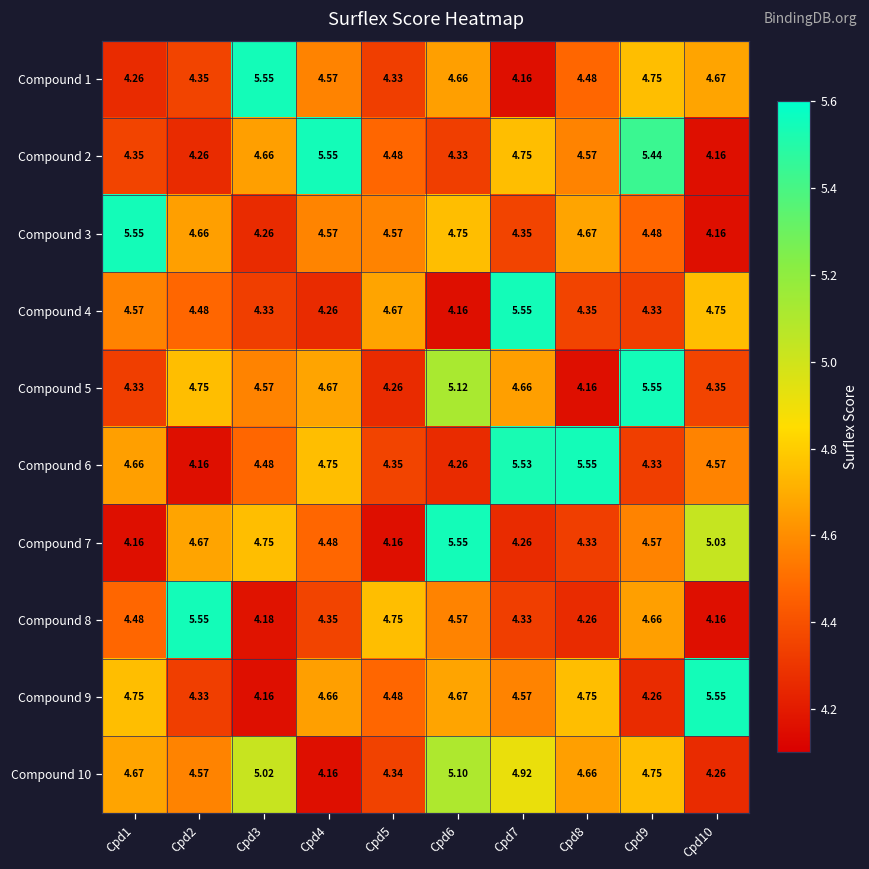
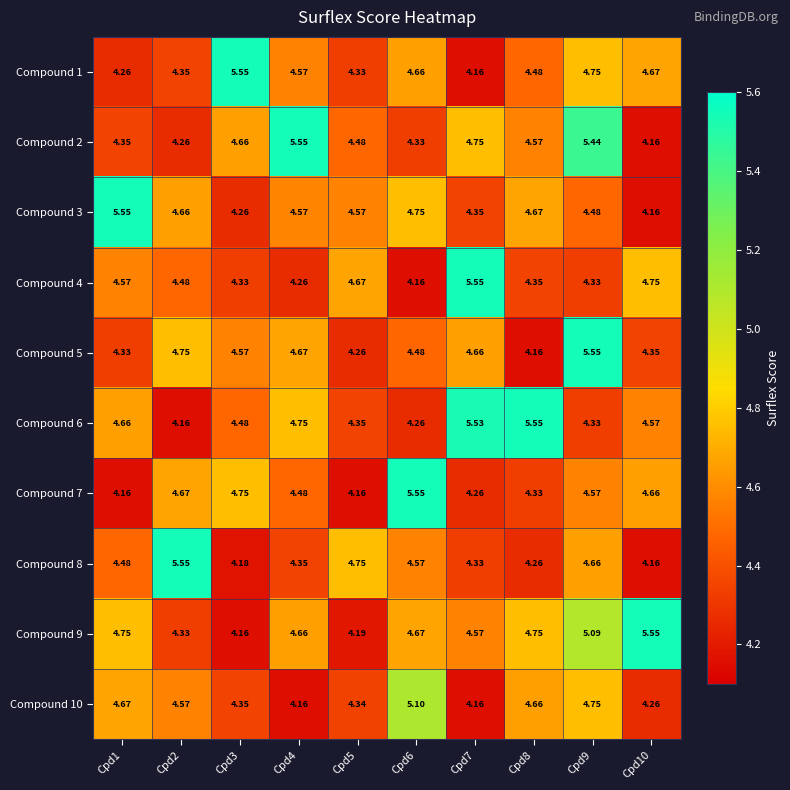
Compound 5, Cpd6: 5.12 -> 4.48
Compound 7, Cpd10: 5.03 -> 4.66
Compound 9, Cpd5: 4.48 -> 4.19
Compound 9, Cpd9: 4.26 -> 5.09
Compound 10, Cpd3: 5.02 -> 4.35
Compound 10, Cpd7: 4.92 -> 4.16
